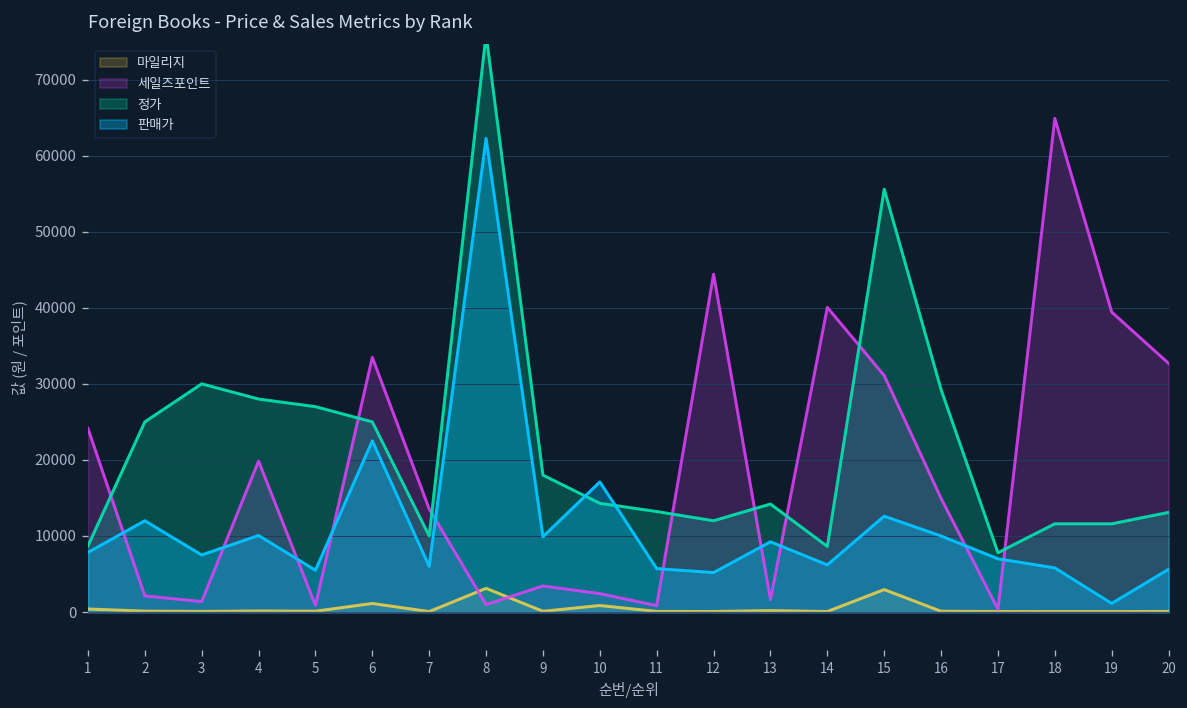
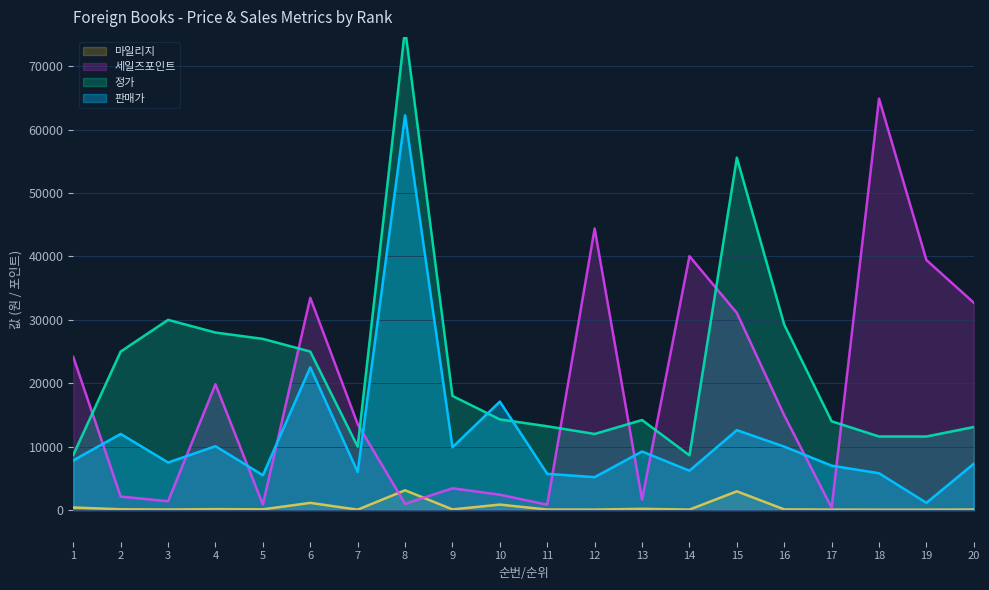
정가, 17: 8000 -> 14000
판매가, 20: 6000 -> 7000
